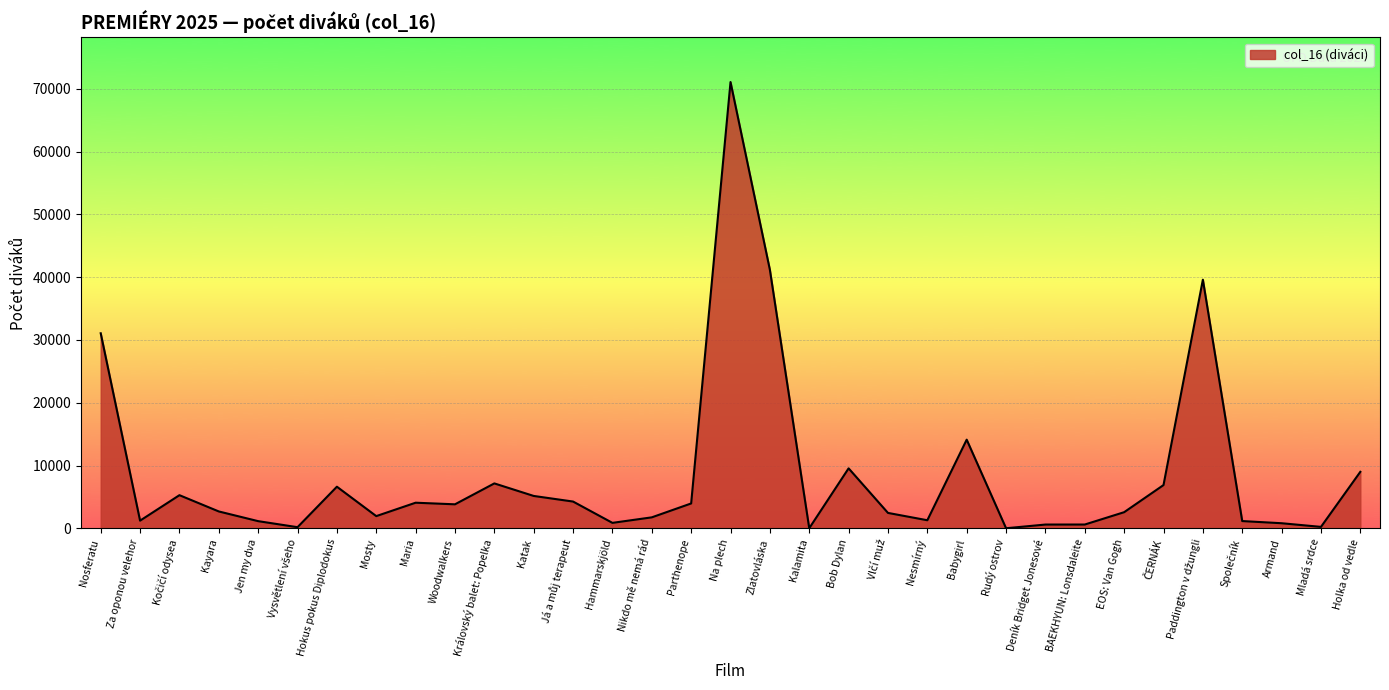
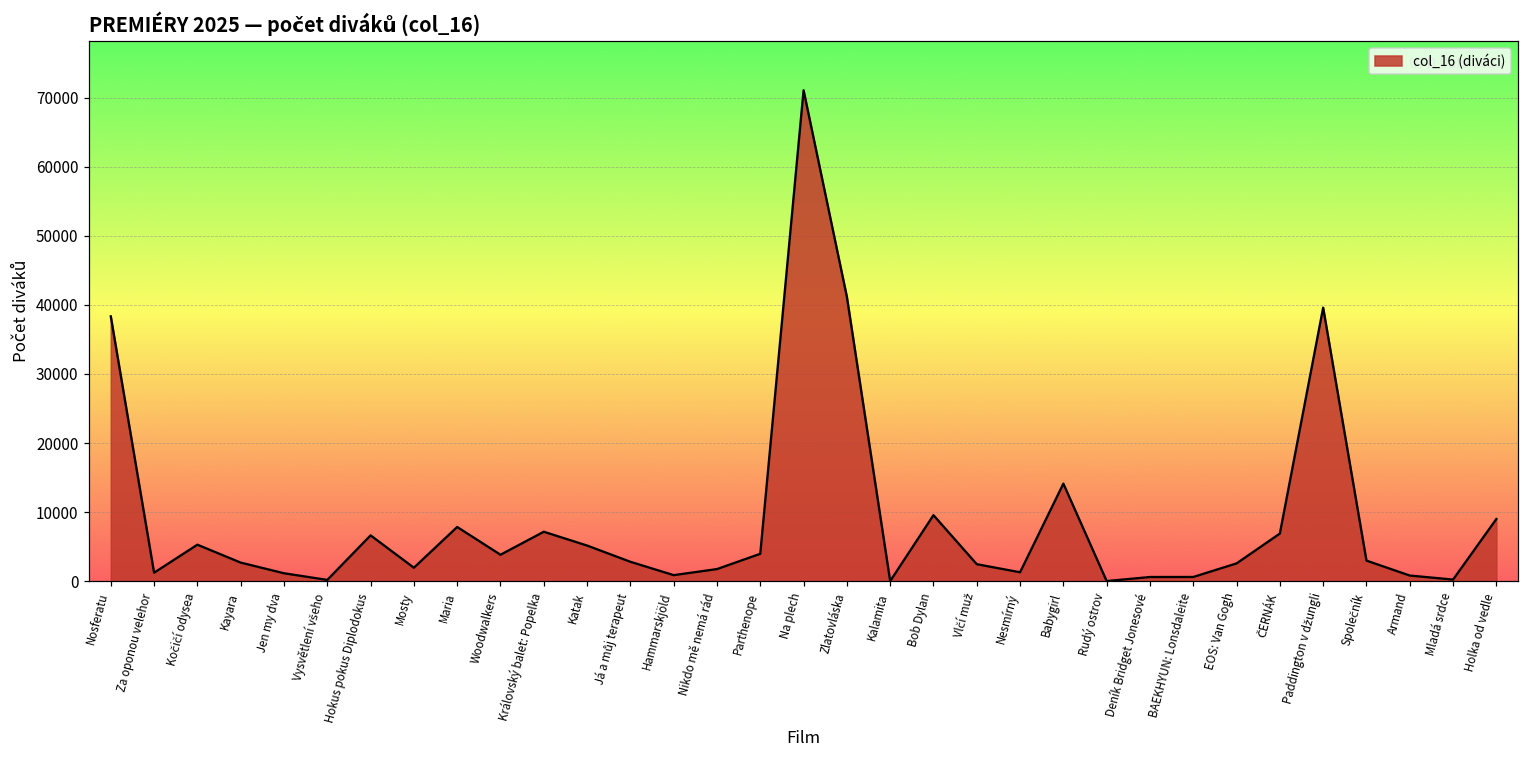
Nosferatu: 31000 -> 38000
Maria: 4000 -> 8000
Já a můj terapeut: 4000 -> 3000
Společník: 1000 -> 3000
